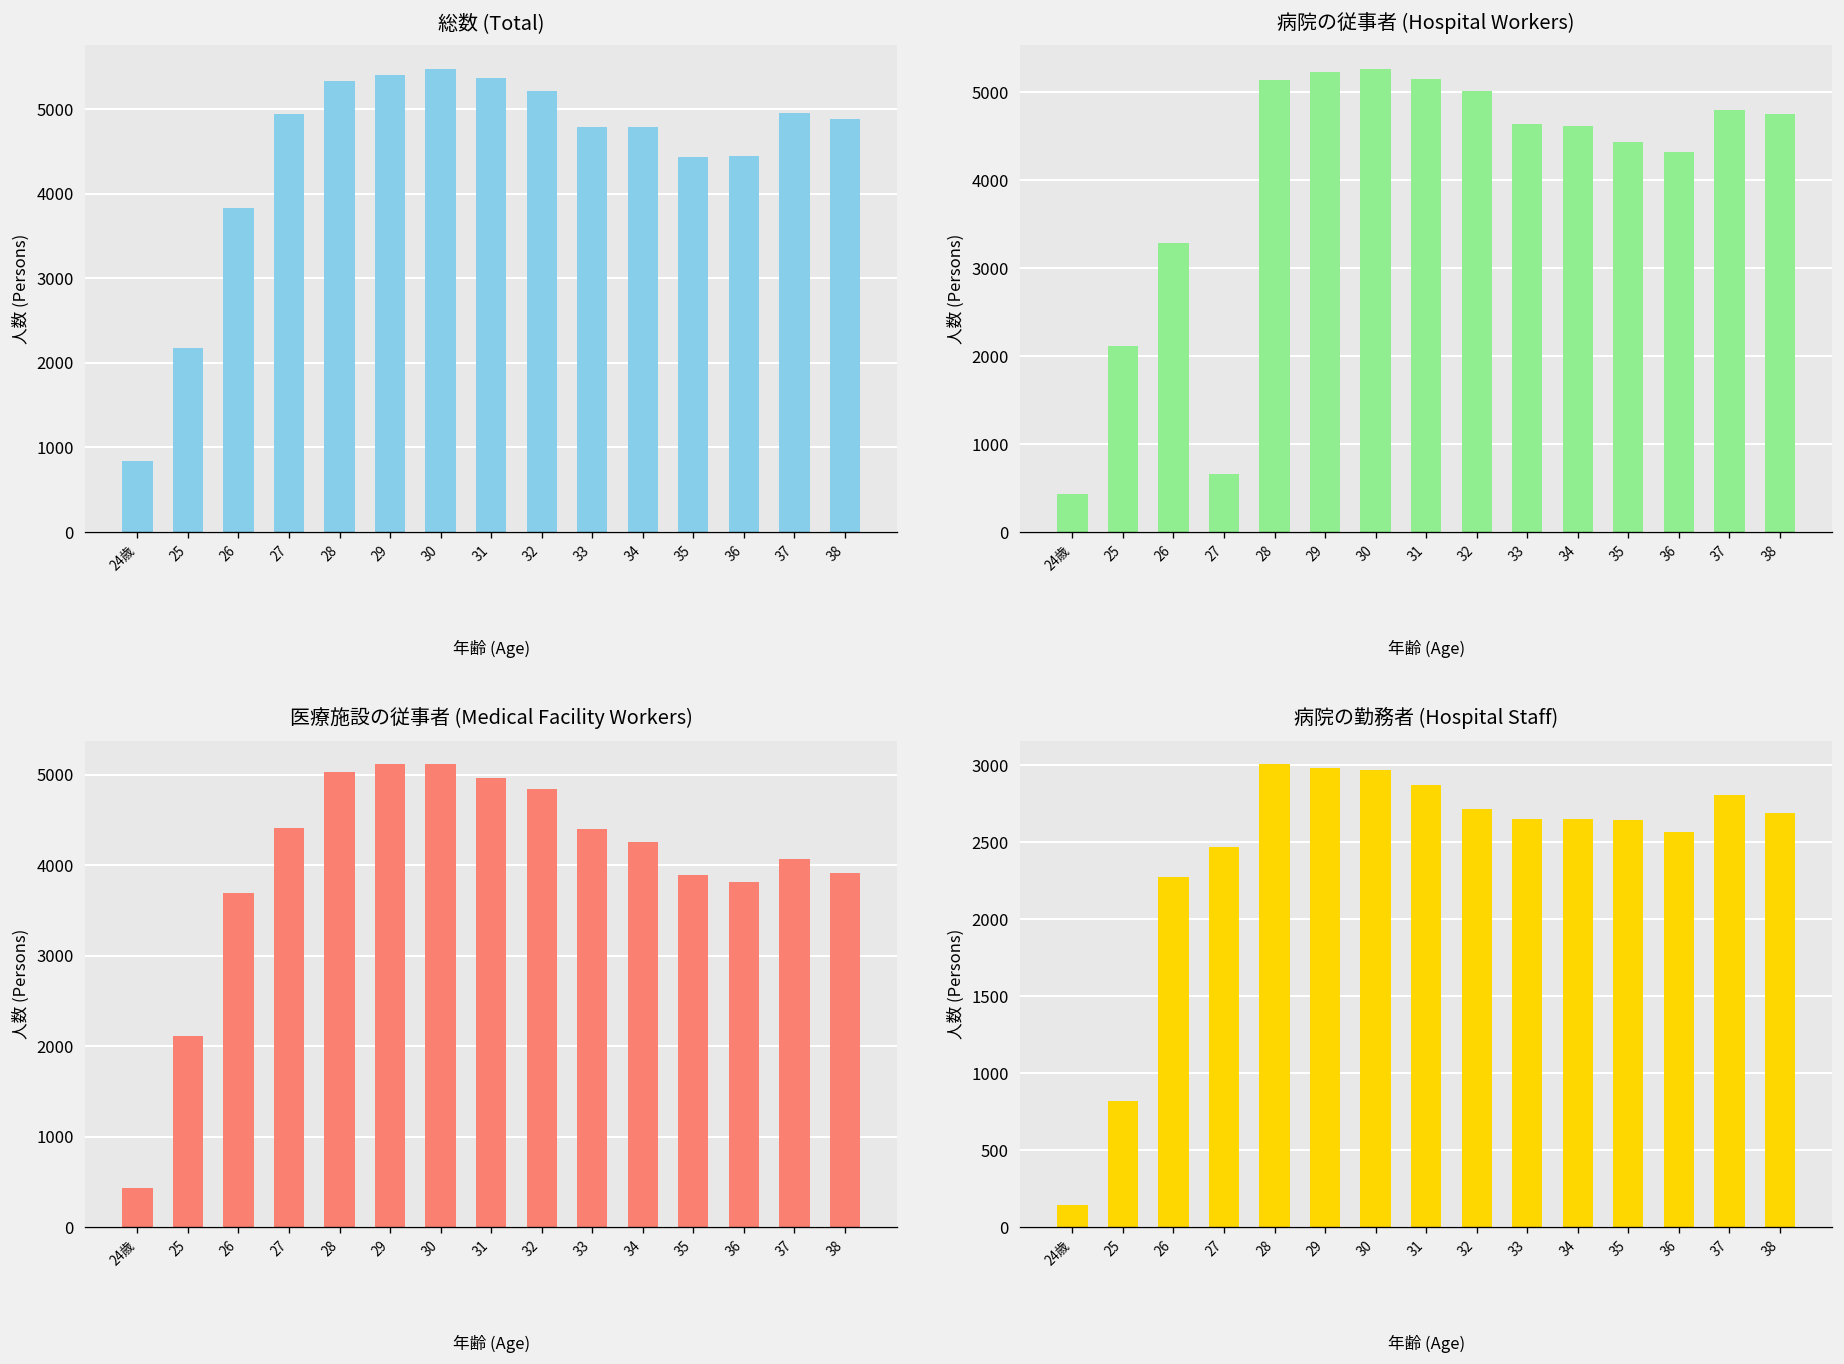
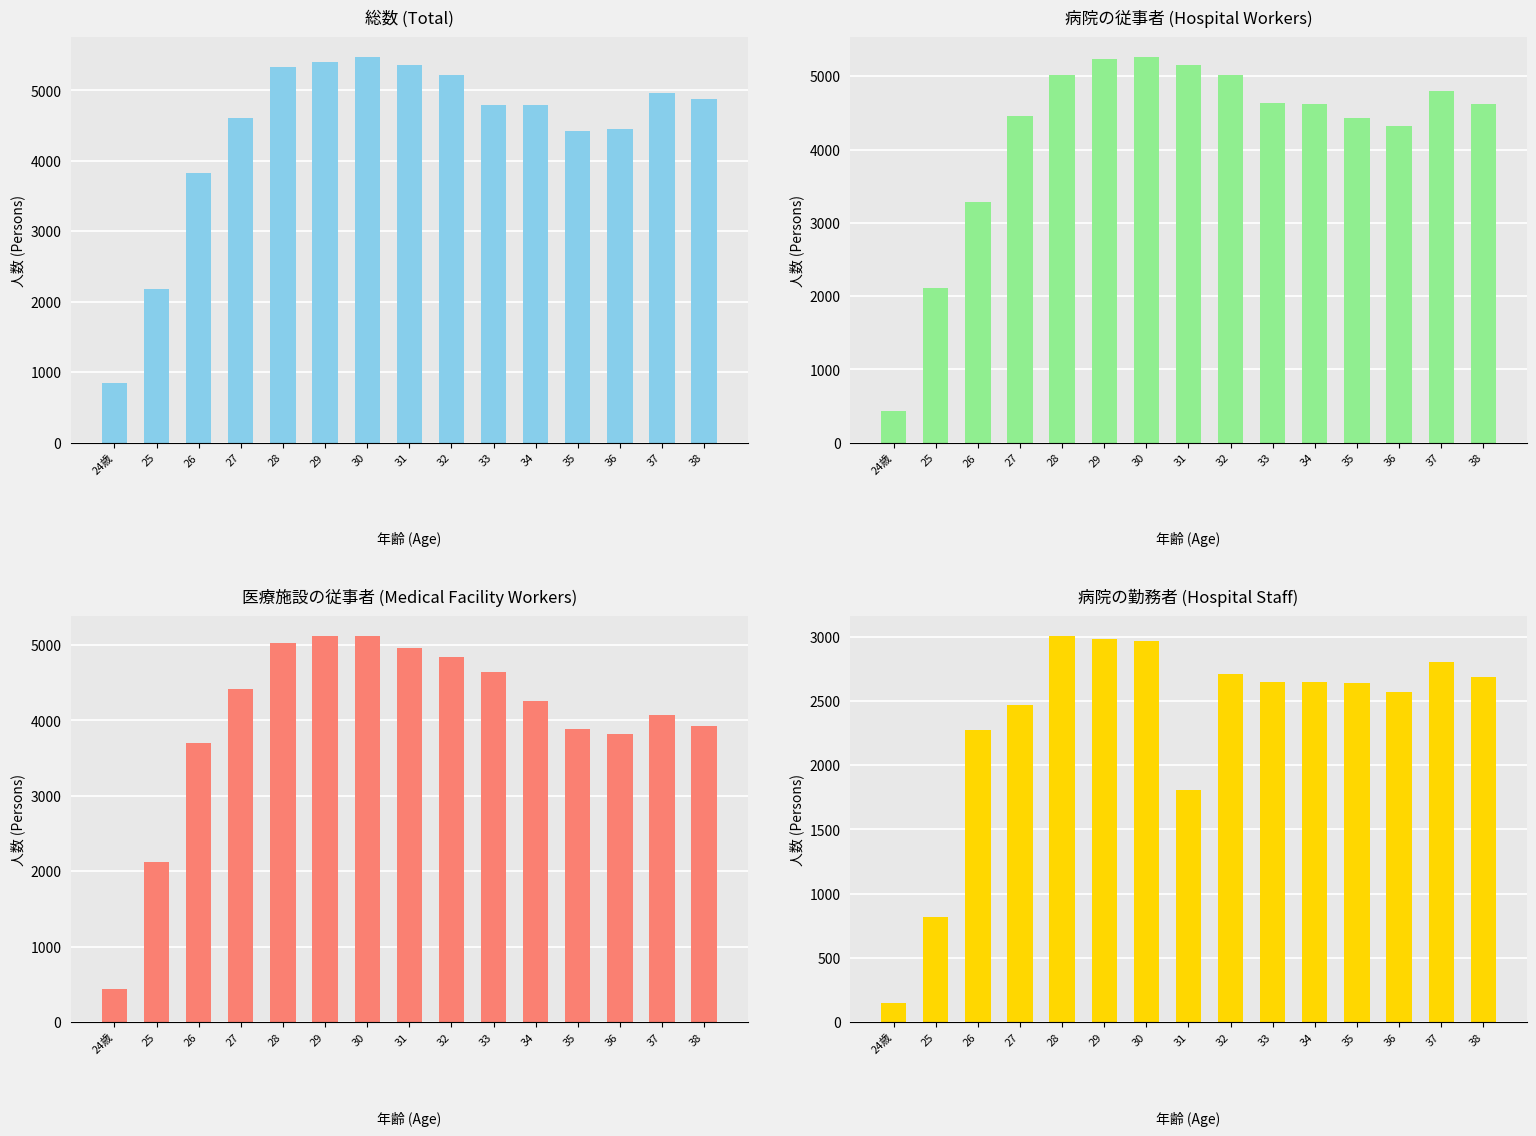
総数 (Total), 27: 5000 -> 4600
病院の従事者 (Hospital Workers), 27: 700 -> 4500
病院の従事者 (Hospital Workers), 28: 5100 -> 5000
病院の従事者 (Hospital Workers), 38: 4700 -> 4600
医療施設の従事者 (Medical Facility Workers), 33: 4400 -> 4600
病院の勤務者 (Hospital Staff), 31: 2870 -> 1810
